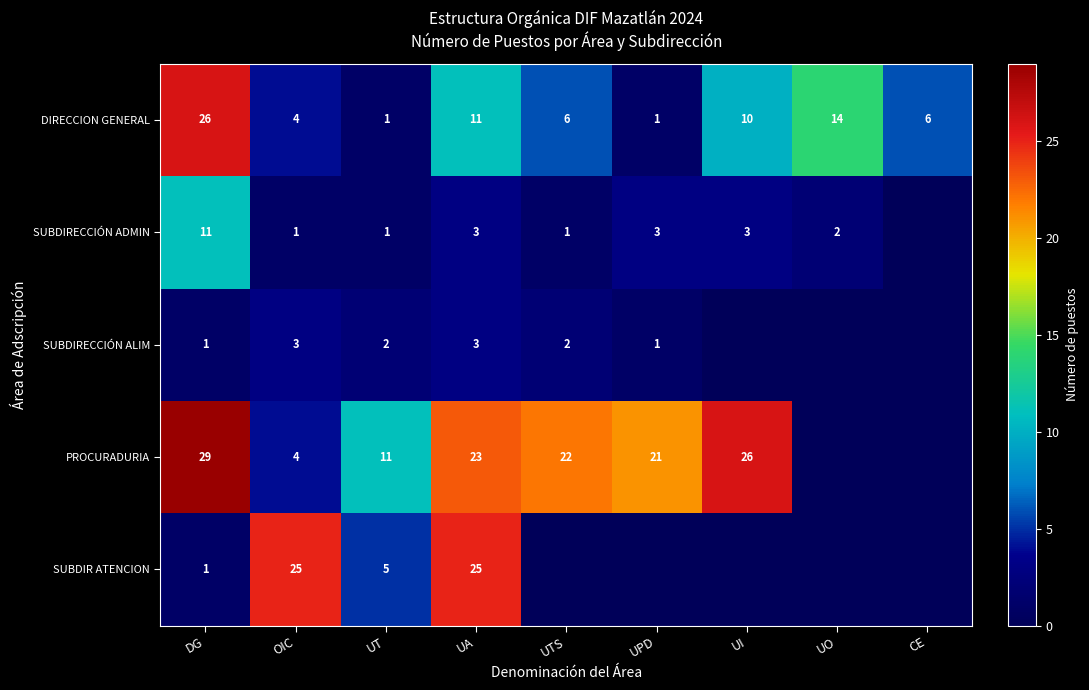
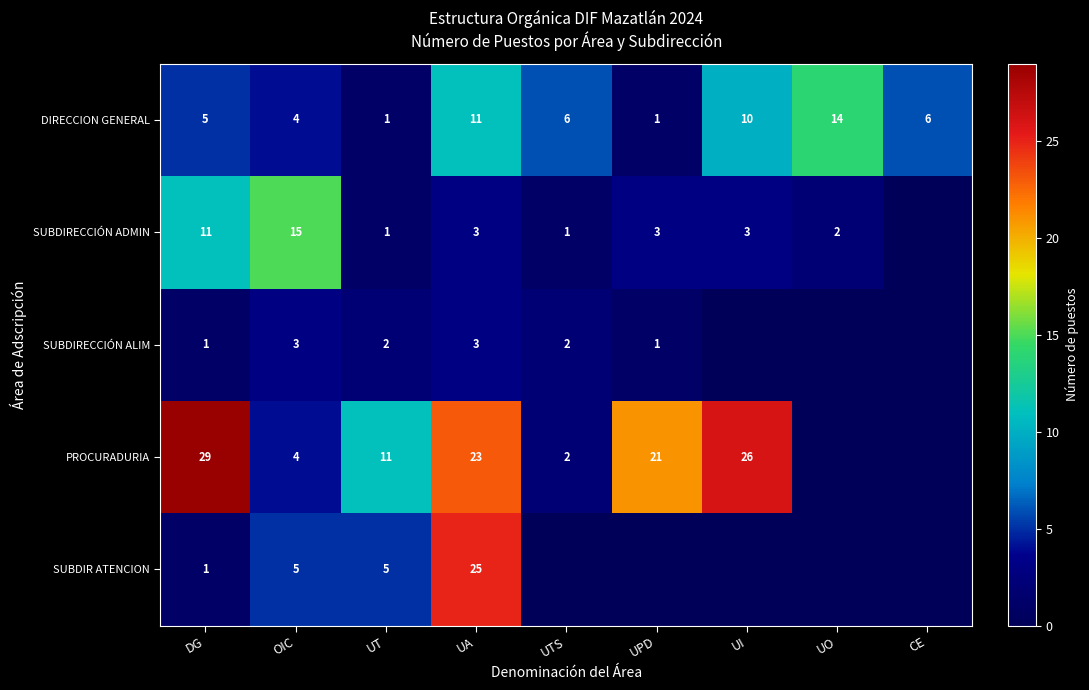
DIRECCION GENERAL, DG: 26 -> 5
SUBDIRECCIÓN ADMIN, OIC: 1 -> 15
PROCURADURIA, UTS: 22 -> 2
SUBDIR ATENCION, OIC: 25 -> 5
